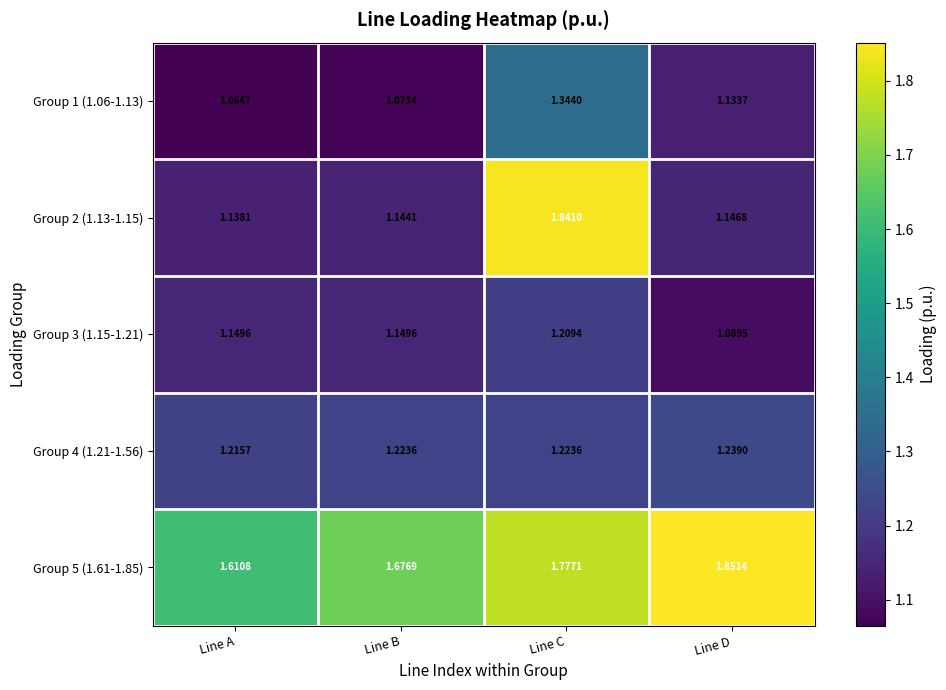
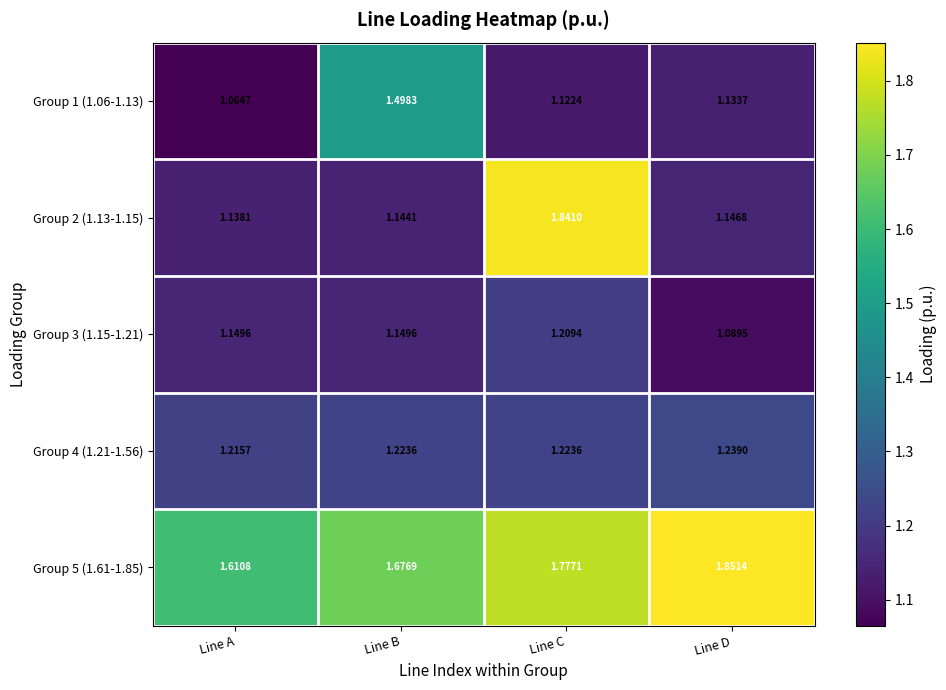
Group 1 (1.06-1.13), Line B: 1.0734 -> 1.4983
Group 1 (1.06-1.13), Line C: 1.3440 -> 1.1224
